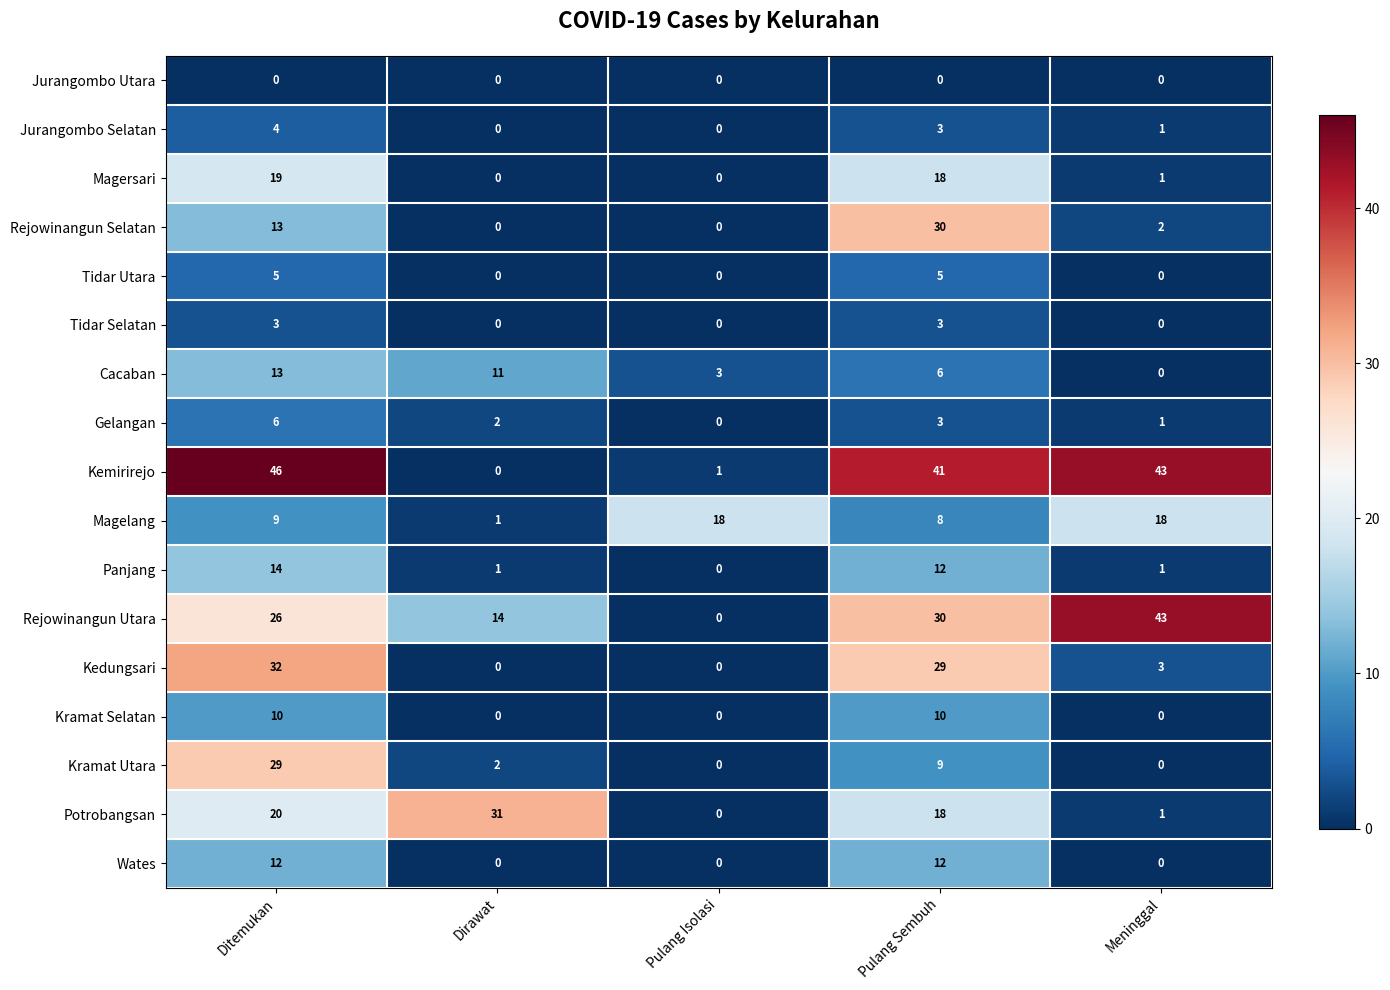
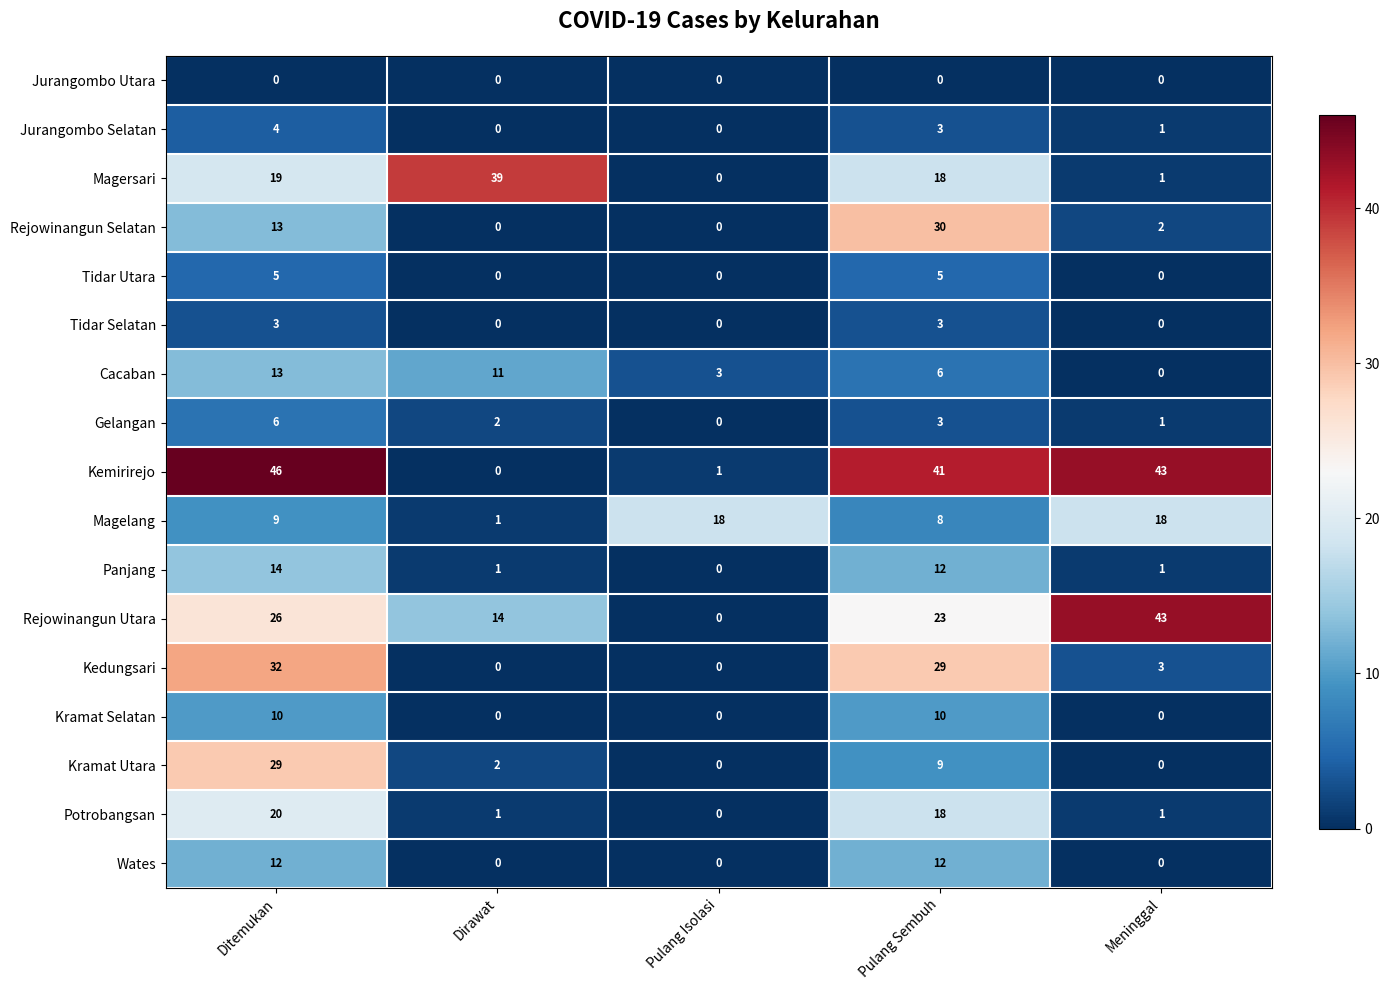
Magersari, Dirawat: 0 -> 39
Rejowinangun Utara, Pulang Sembuh: 30 -> 23
Potrobangsan, Dirawat: 31 -> 1
